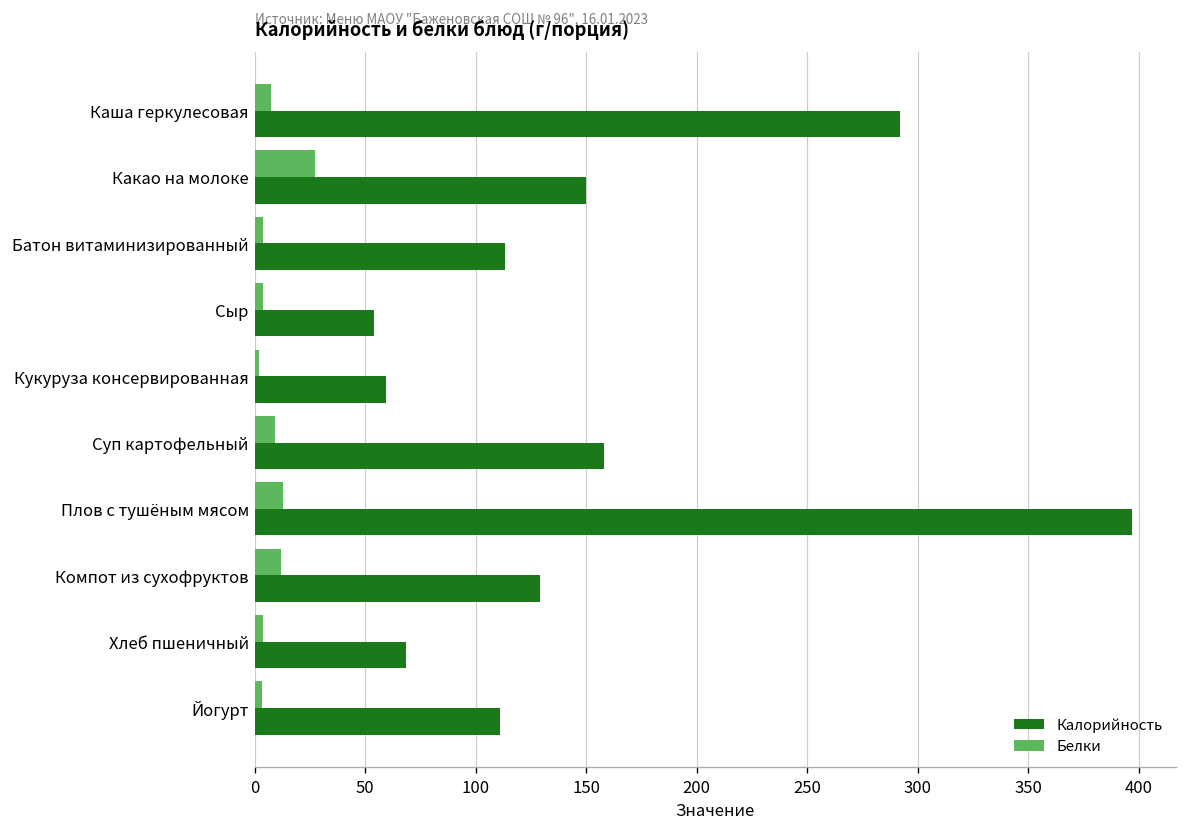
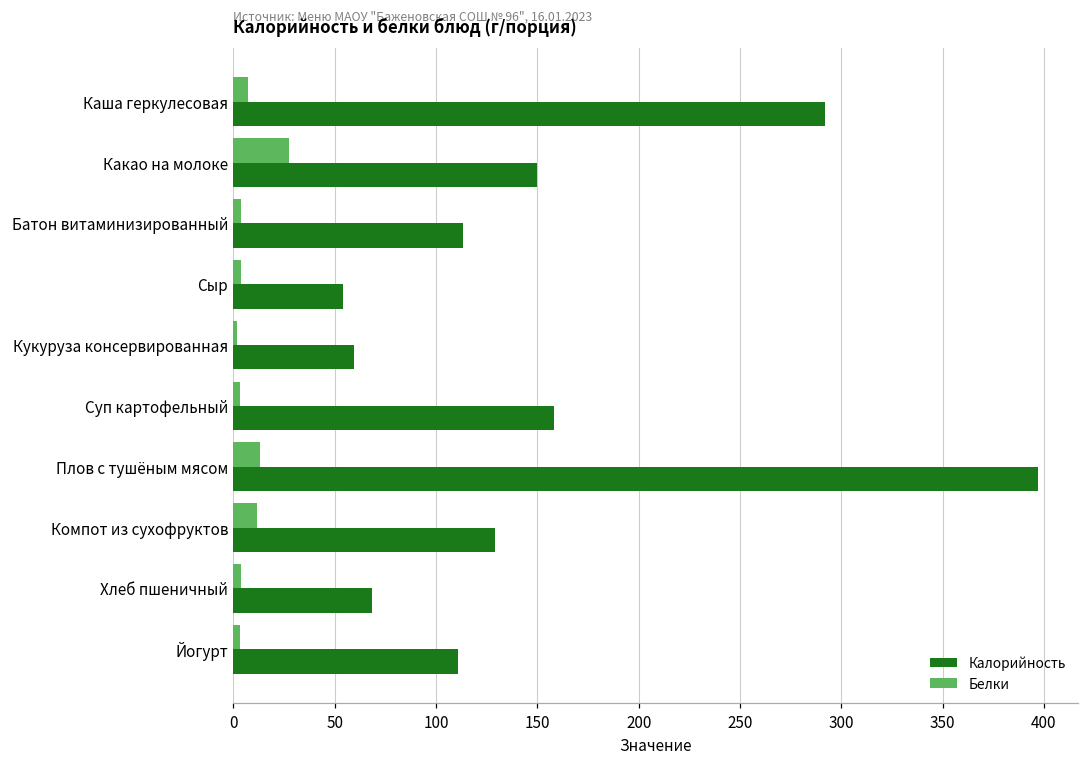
Белки, Суп картофельный: 9 -> 3
